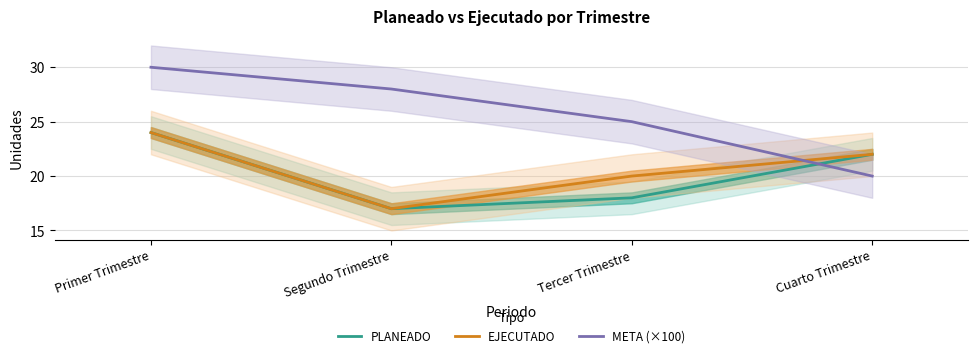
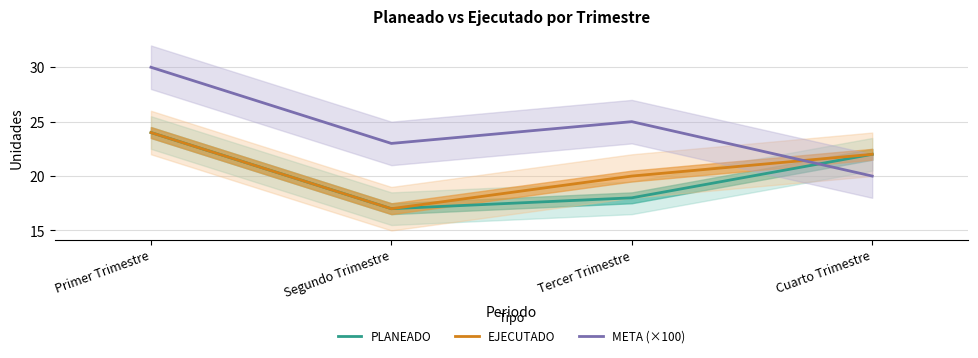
META (×100), Segundo Trimestre: 28.0 -> 23.0
